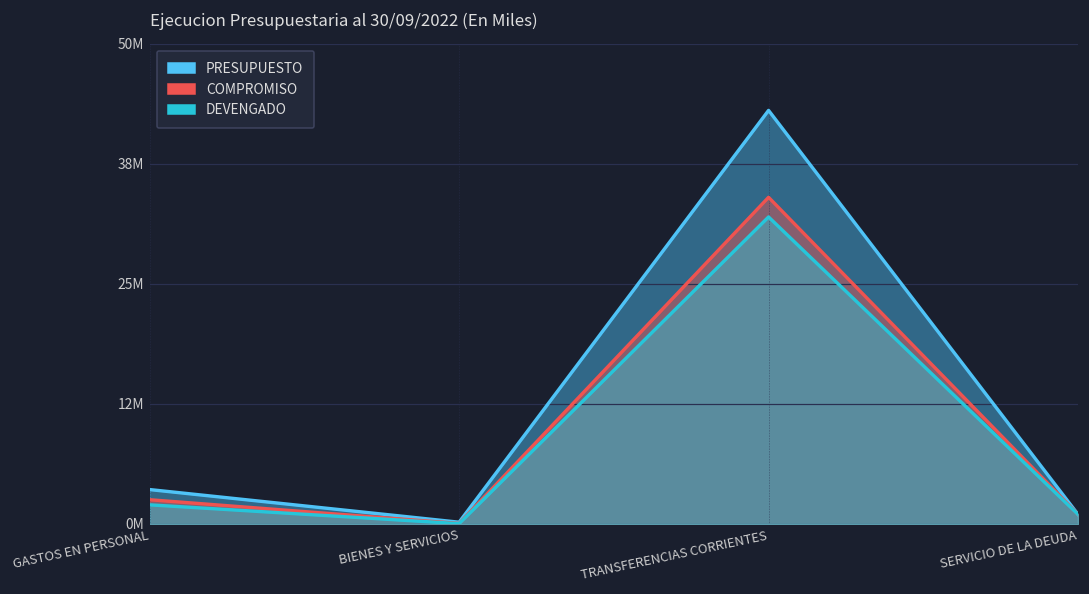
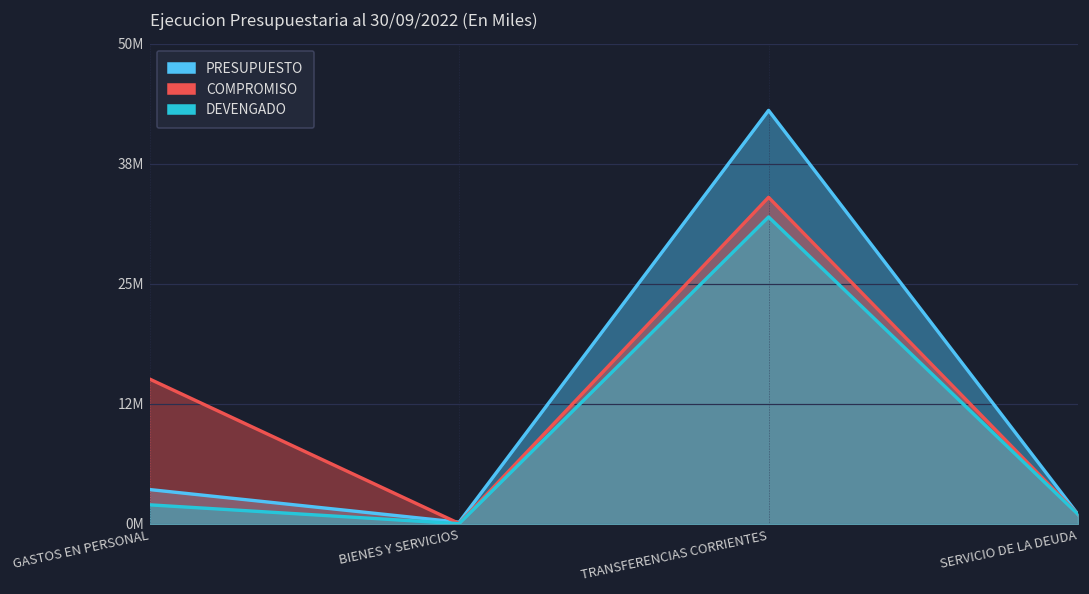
COMPROMISO, GASTOS EN PERSONAL: 3000000 -> 15000000
